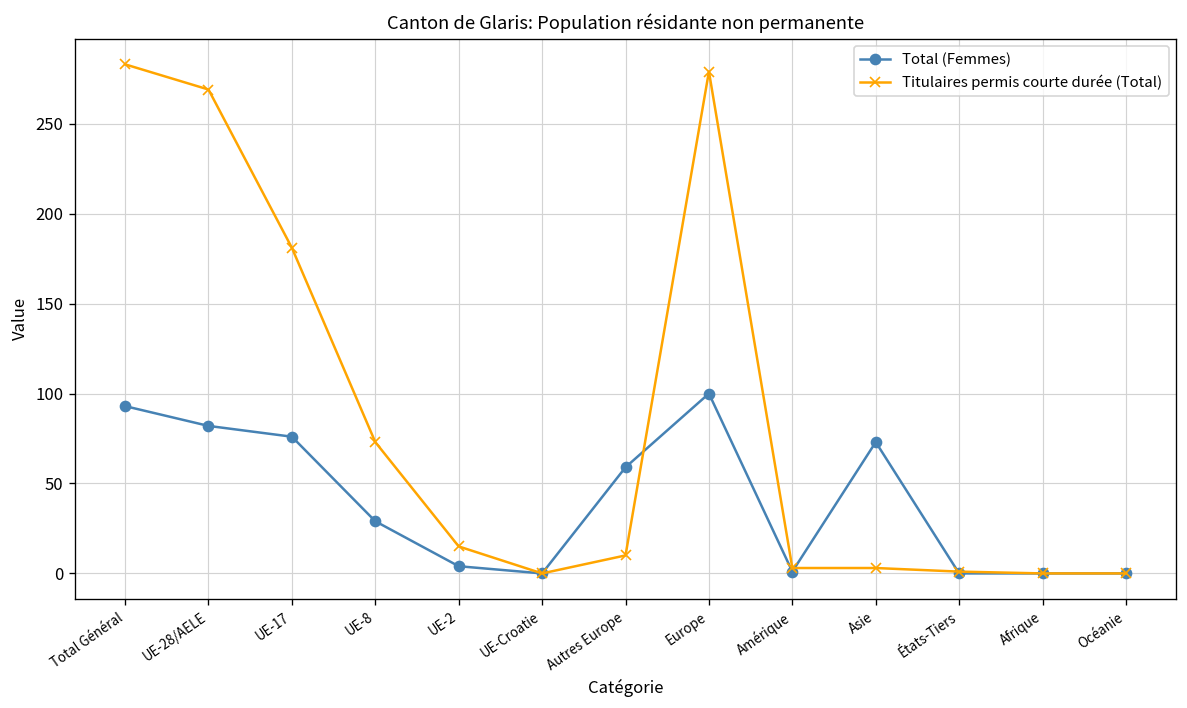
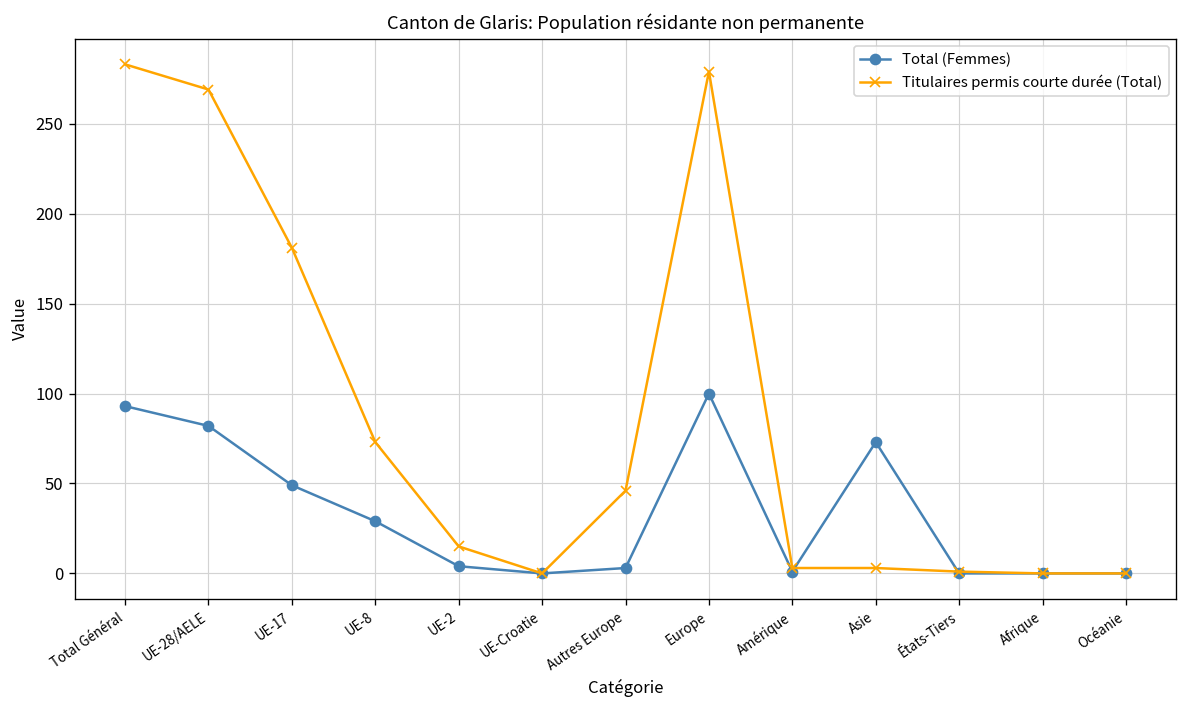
Total (Femmes), UE-17: 76 -> 49
Total (Femmes), Autres Europe: 59 -> 3
Titulaires permis courte durée (Total), Autres Europe: 10 -> 46
